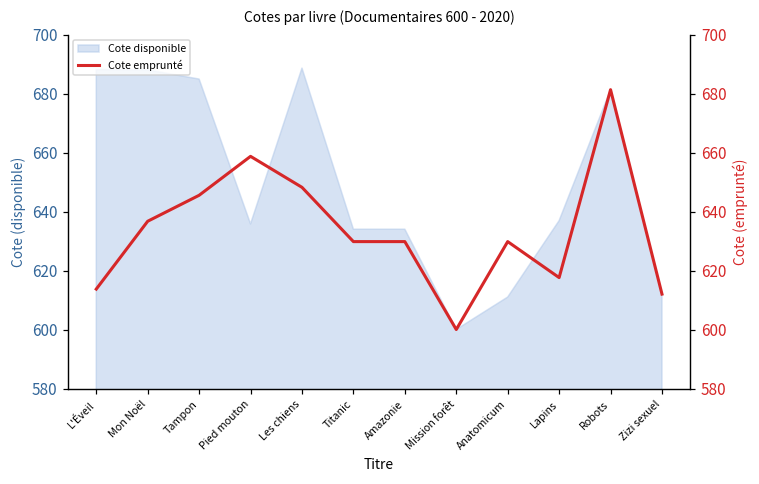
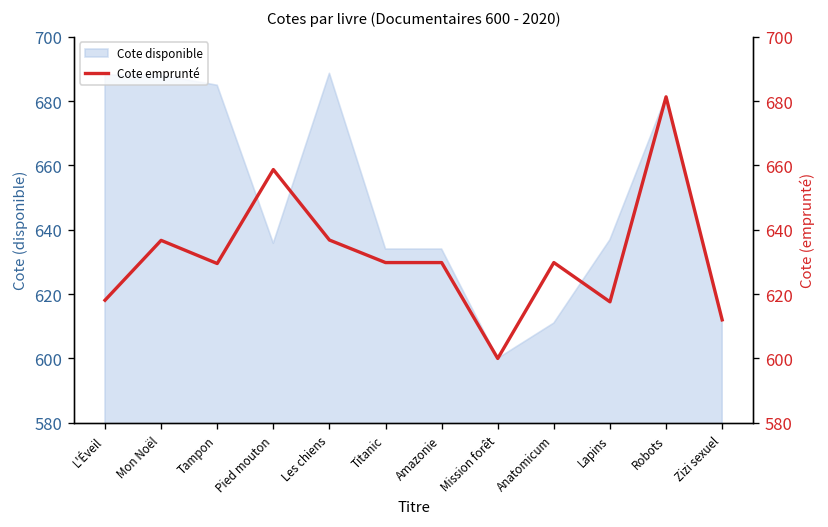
Cote emprunté, L'Éveil: 614 -> 618
Cote emprunté, Tampon: 646 -> 630
Cote emprunté, Les chiens: 648 -> 637
